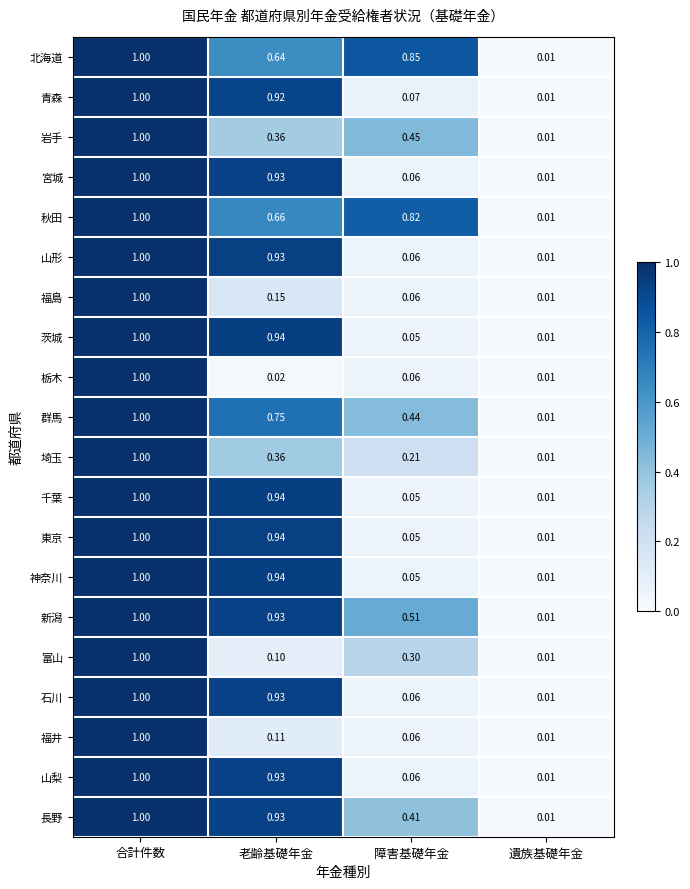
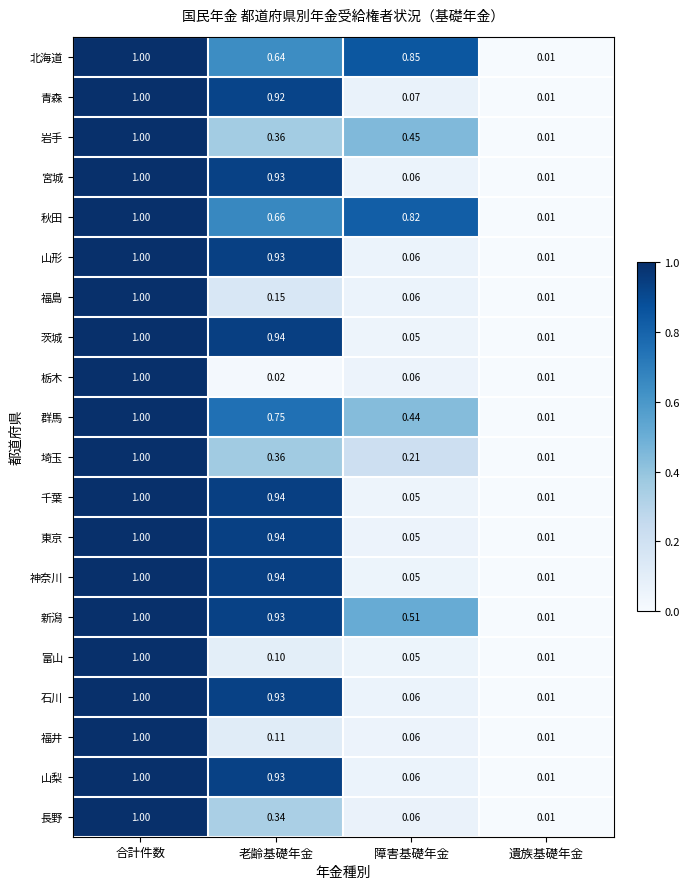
富山, 障害基礎年金: 0.30 -> 0.05
長野, 老齢基礎年金: 0.93 -> 0.34
長野, 障害基礎年金: 0.41 -> 0.06
